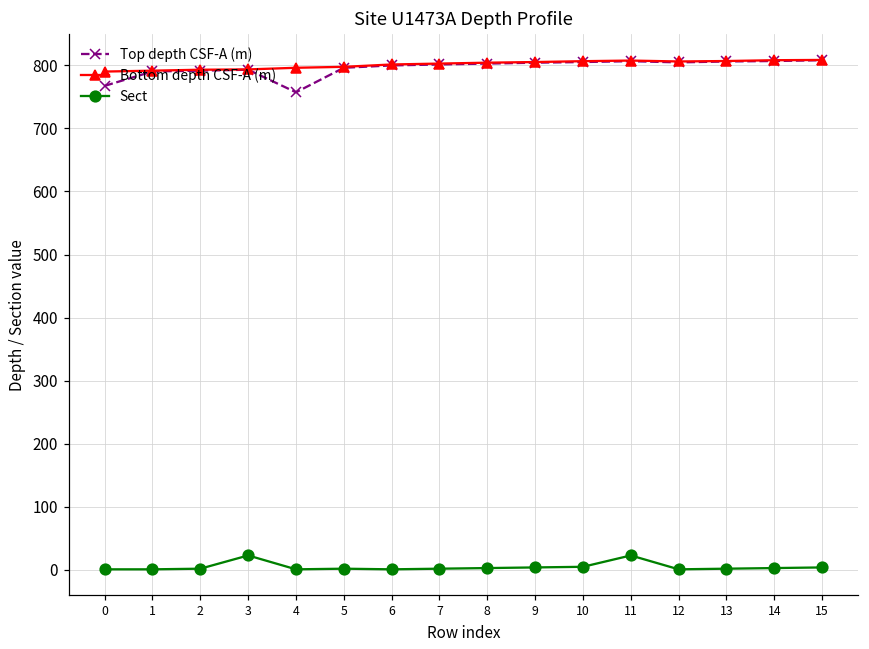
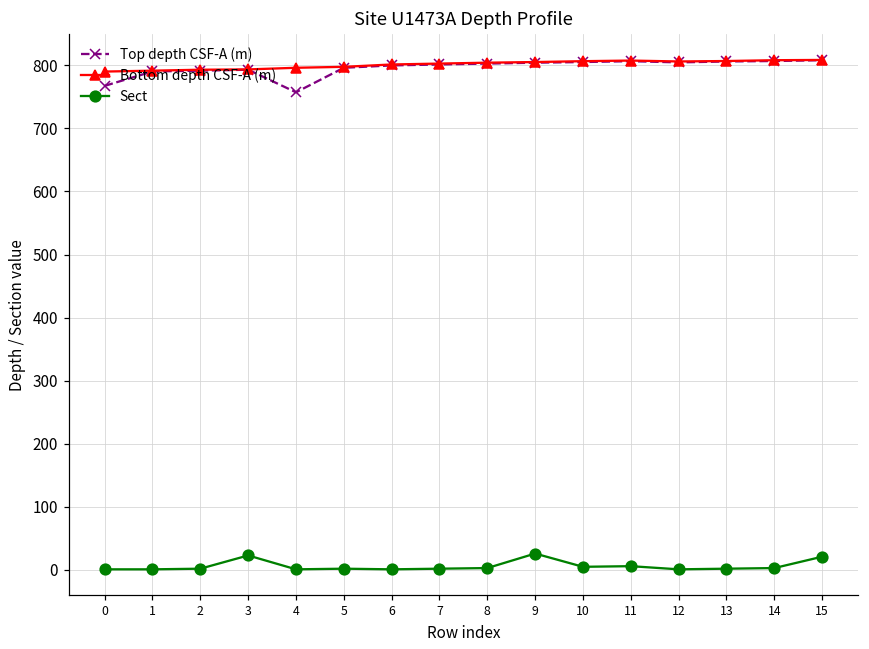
Sect, 9: 0 -> 30
Sect, 11: 20 -> 10
Sect, 15: 0 -> 20
